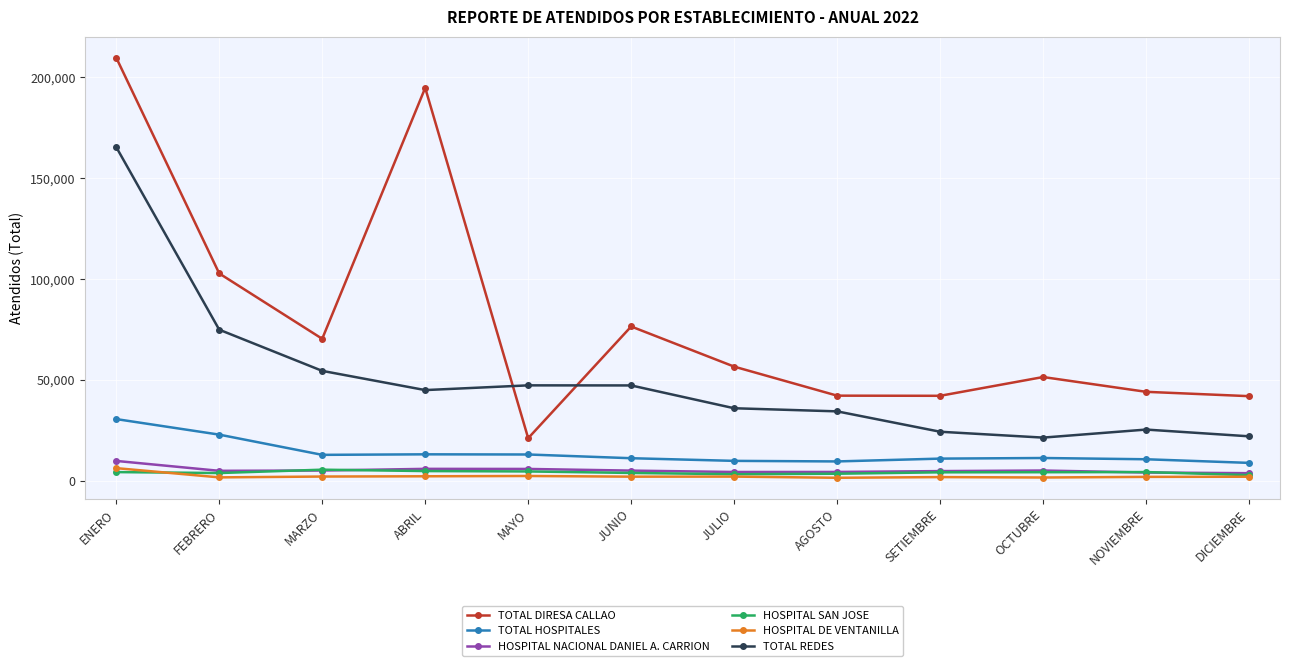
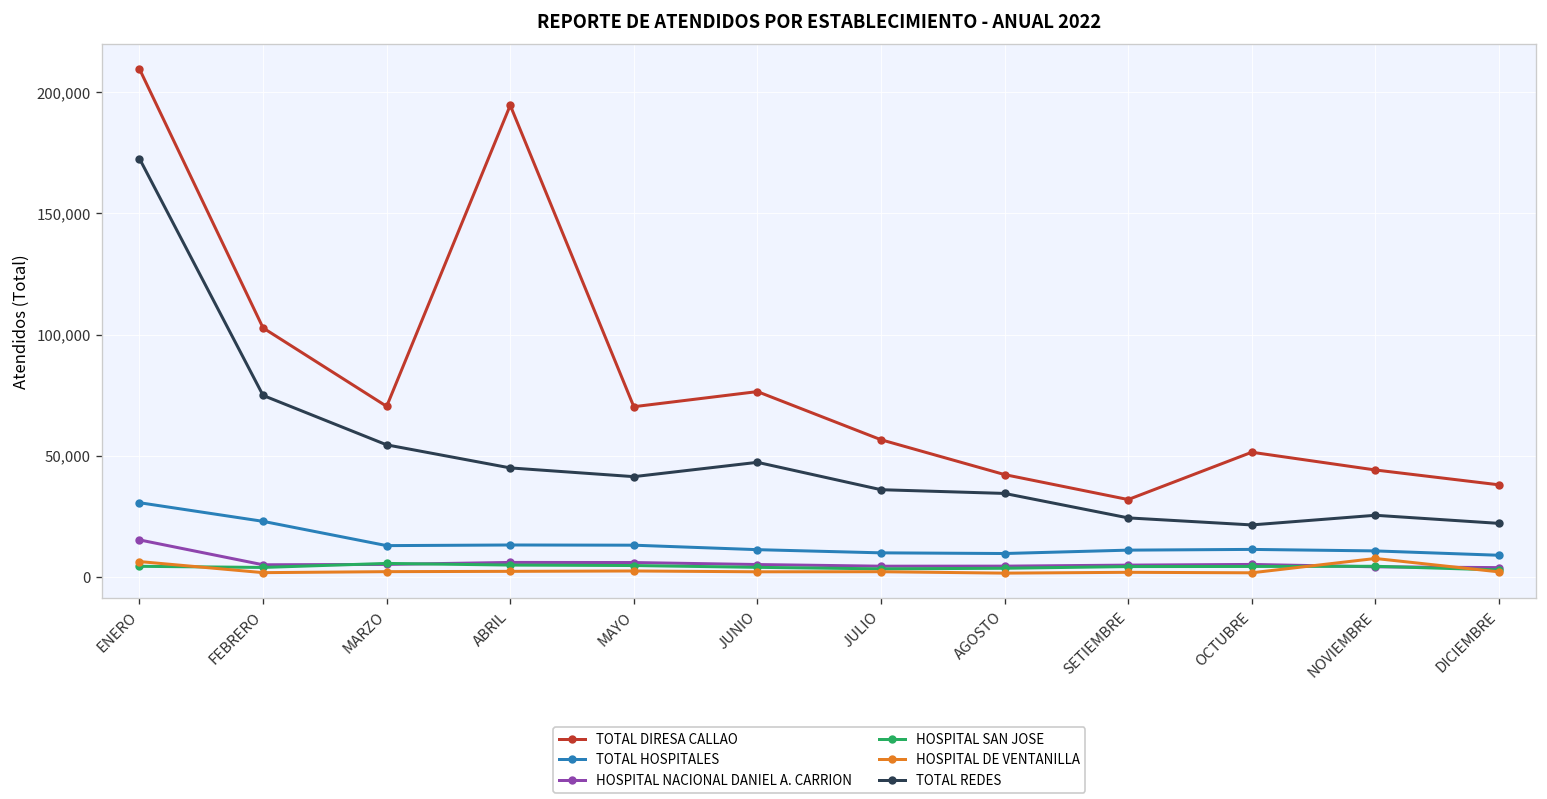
HOSPITAL NACIONAL DANIEL A. CARRION, ENERO: 10,000 -> 15,000
TOTAL REDES, ENERO: 165,000 -> 173,000
TOTAL DIRESA CALLAO, MAYO: 21,000 -> 70,000
TOTAL REDES, MAYO: 47,000 -> 41,000
TOTAL DIRESA CALLAO, SETIEMBRE: 42,000 -> 32,000
HOSPITAL DE VENTANILLA, NOVIEMBRE: 2,000 -> 8,000
TOTAL DIRESA CALLAO, DICIEMBRE: 42,000 -> 38,000
